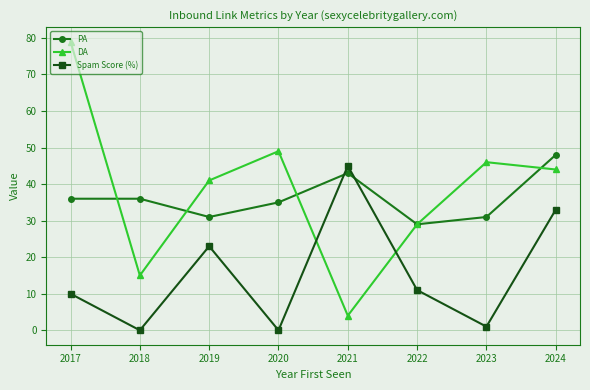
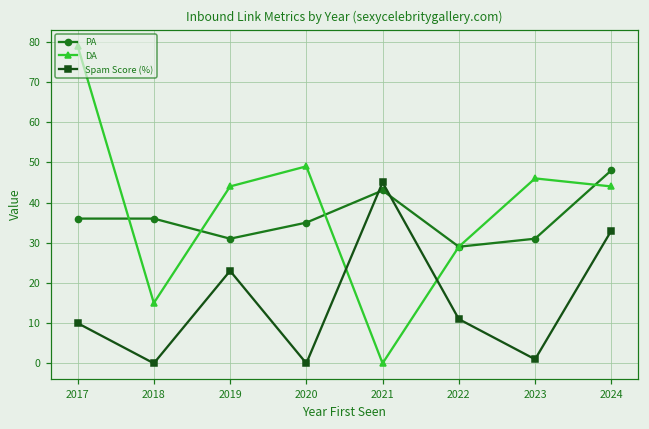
DA, 2019: 41 -> 44
DA, 2021: 4 -> 0
